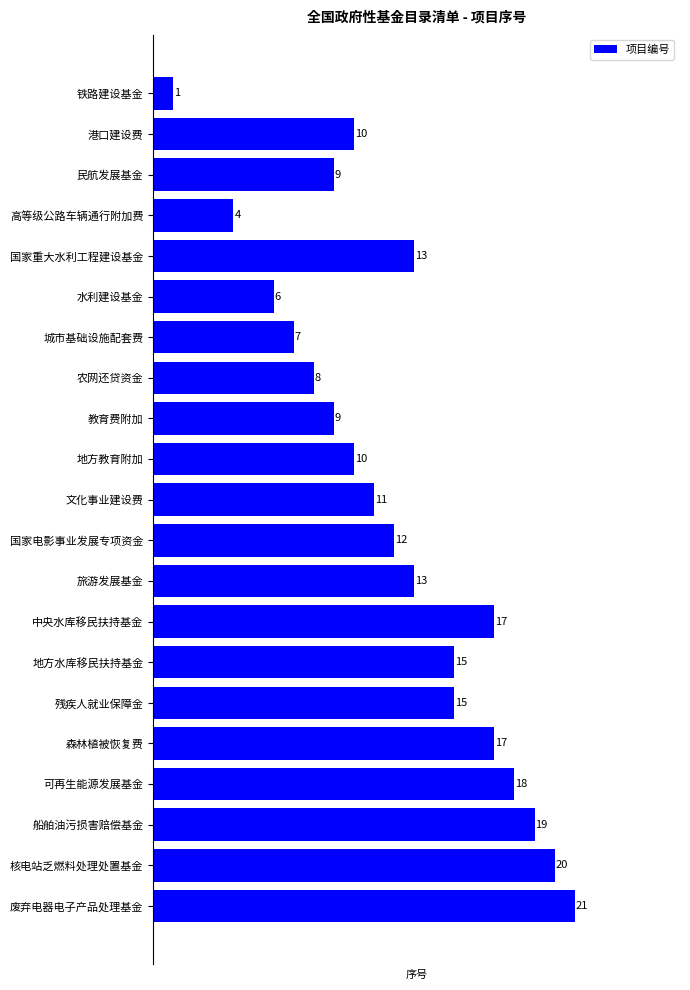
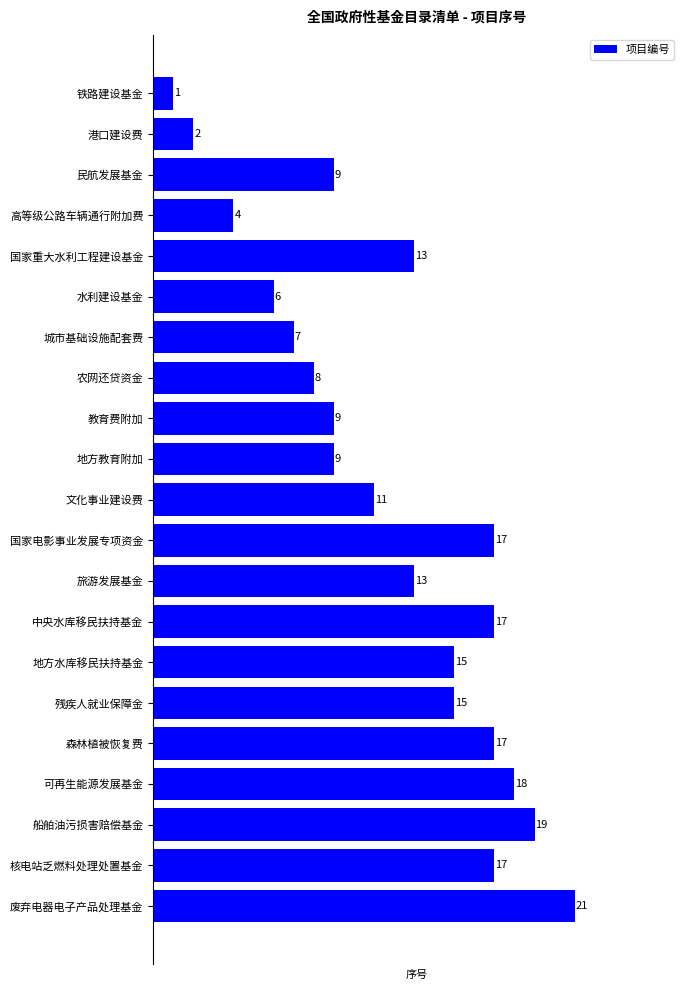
港口建设费: 10 -> 2
地方教育附加: 10 -> 9
国家电影事业发展专项资金: 12 -> 17
核电站乏燃料处理处置基金: 20 -> 17
